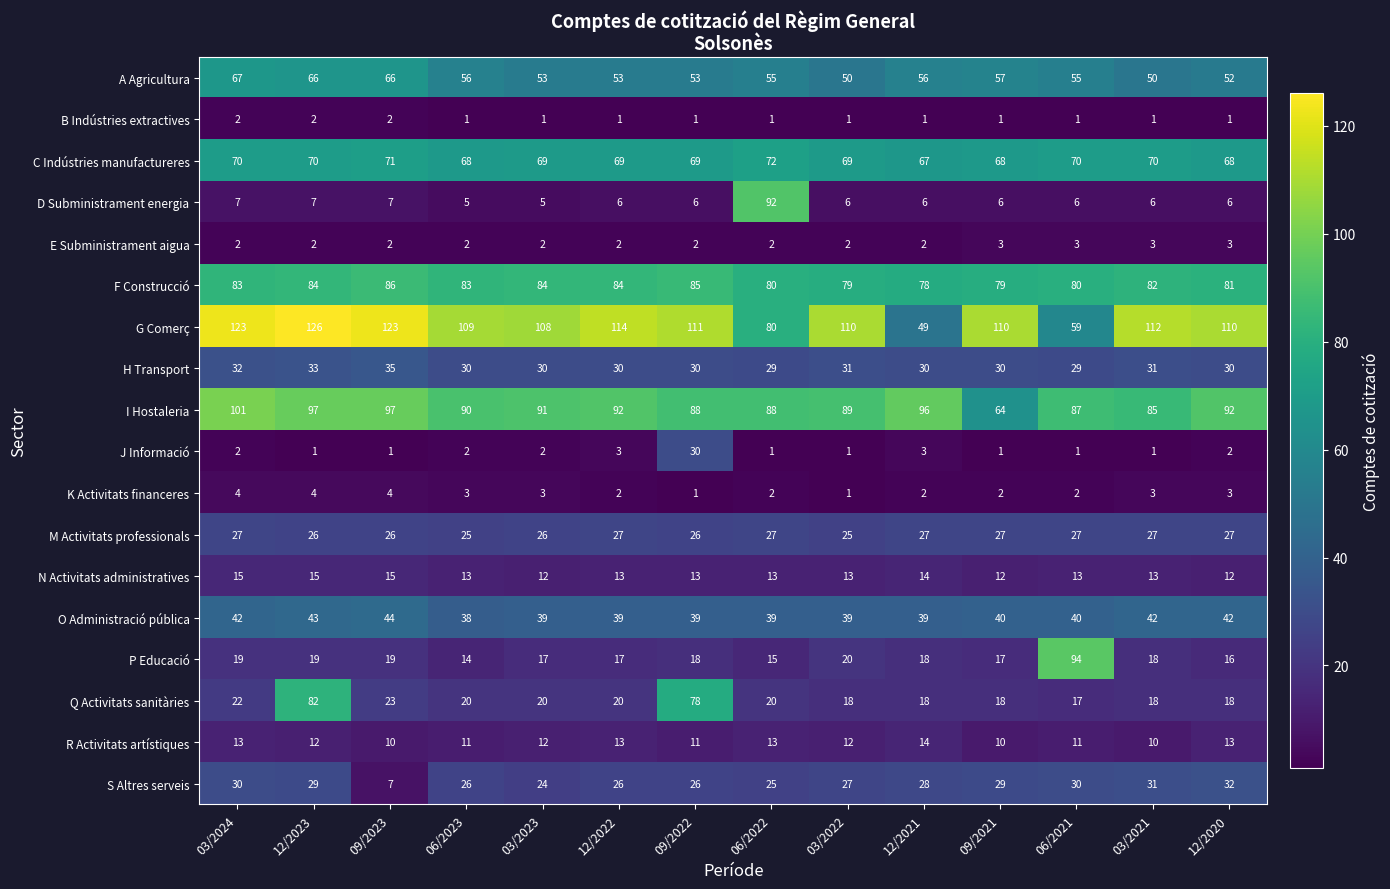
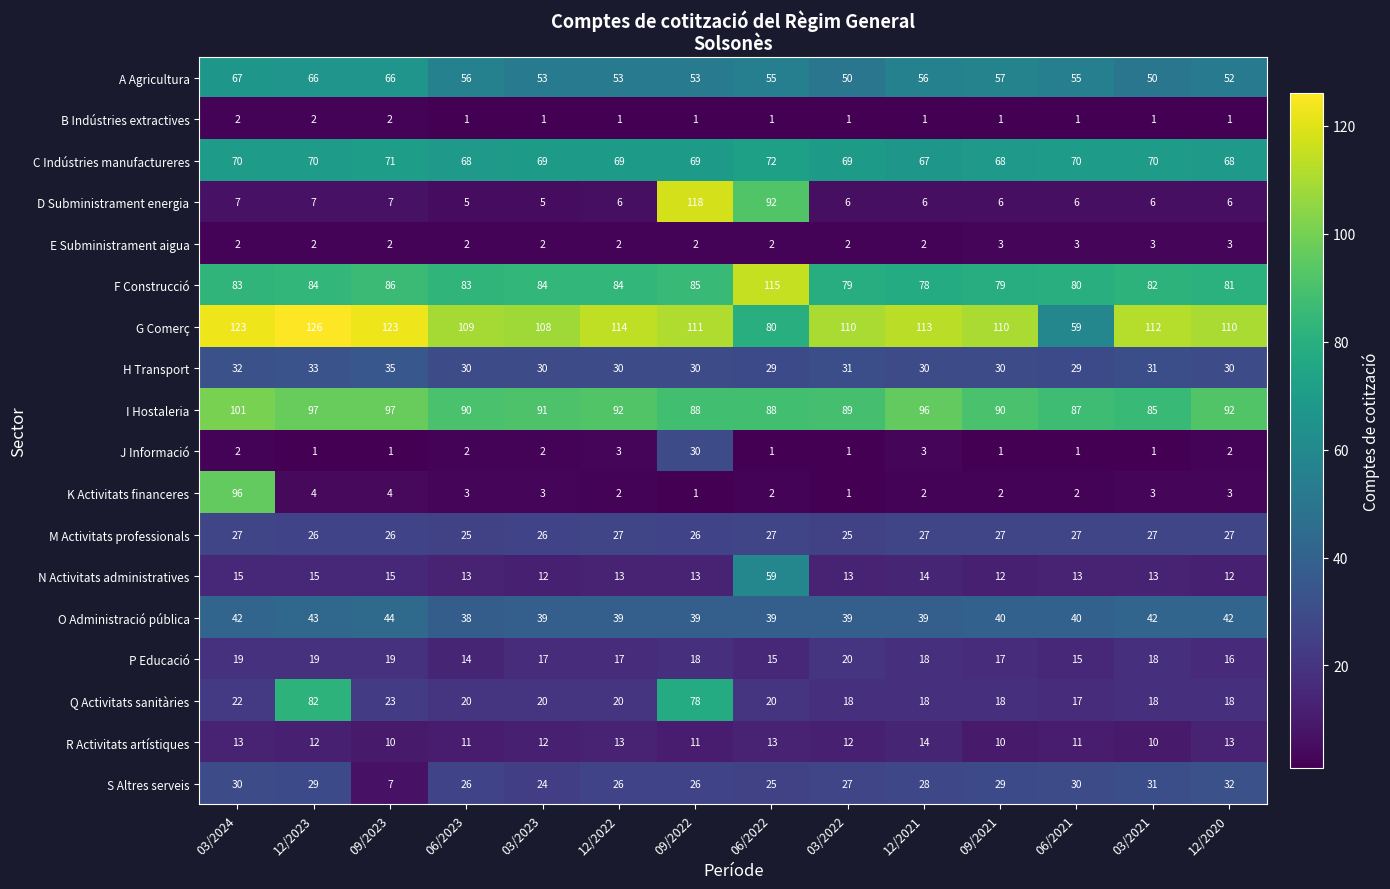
D Subministrament energia, 09/2022: 6 -> 118
F Construcció, 06/2022: 80 -> 115
G Comerç, 12/2021: 49 -> 113
I Hostaleria, 09/2021: 64 -> 90
K Activitats financeres, 03/2024: 4 -> 96
N Activitats administratives, 06/2022: 13 -> 59
P Educació, 06/2021: 94 -> 15
